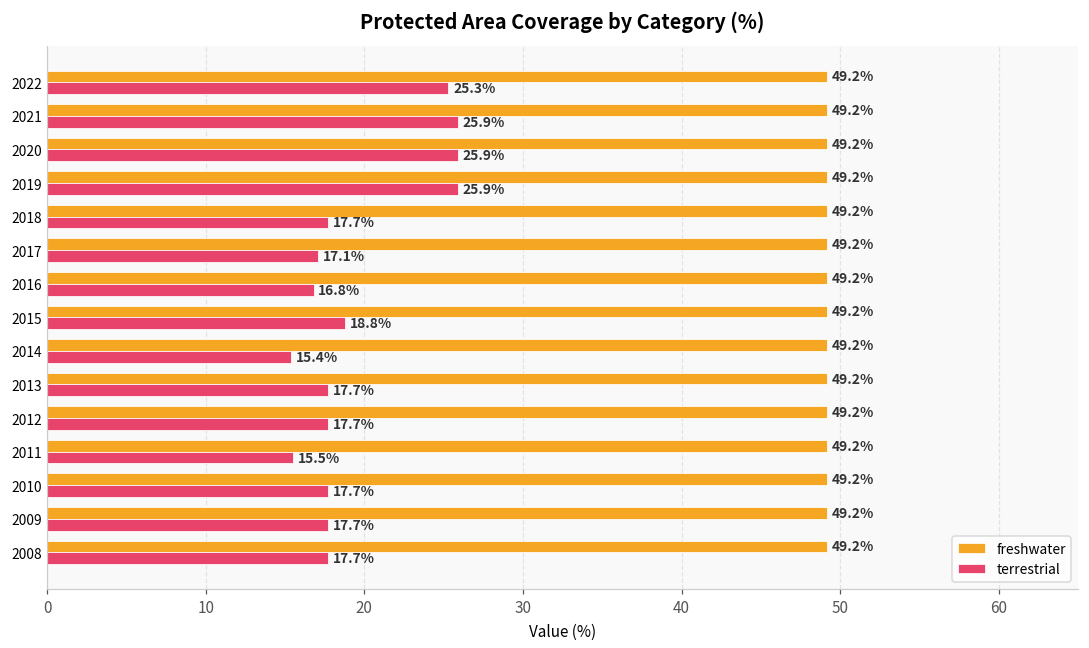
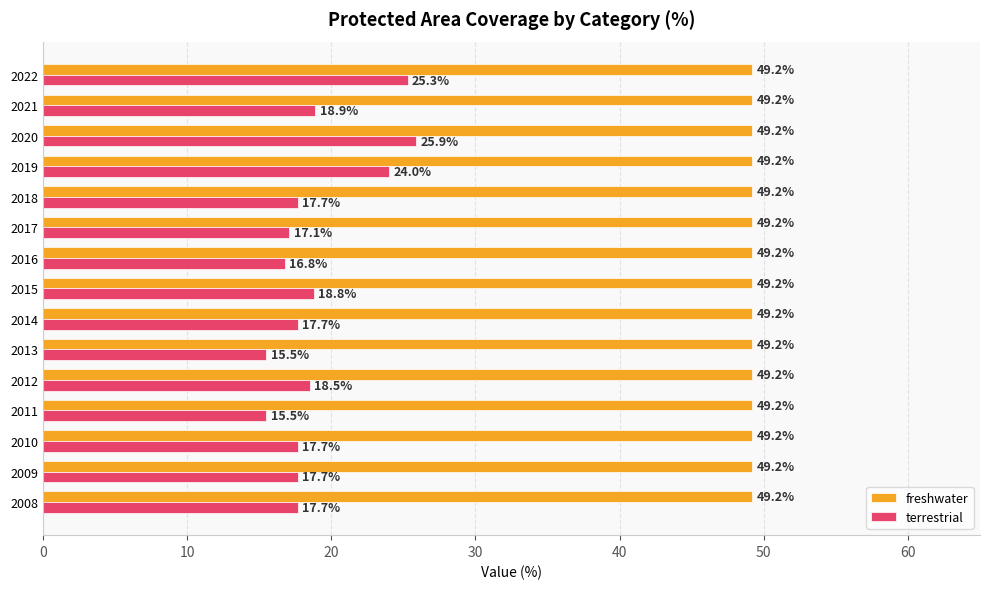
terrestrial, 2021: 25.9% -> 18.9%
terrestrial, 2019: 25.9% -> 24.0%
terrestrial, 2014: 15.4% -> 17.7%
terrestrial, 2013: 17.7% -> 15.5%
terrestrial, 2012: 17.7% -> 18.5%
